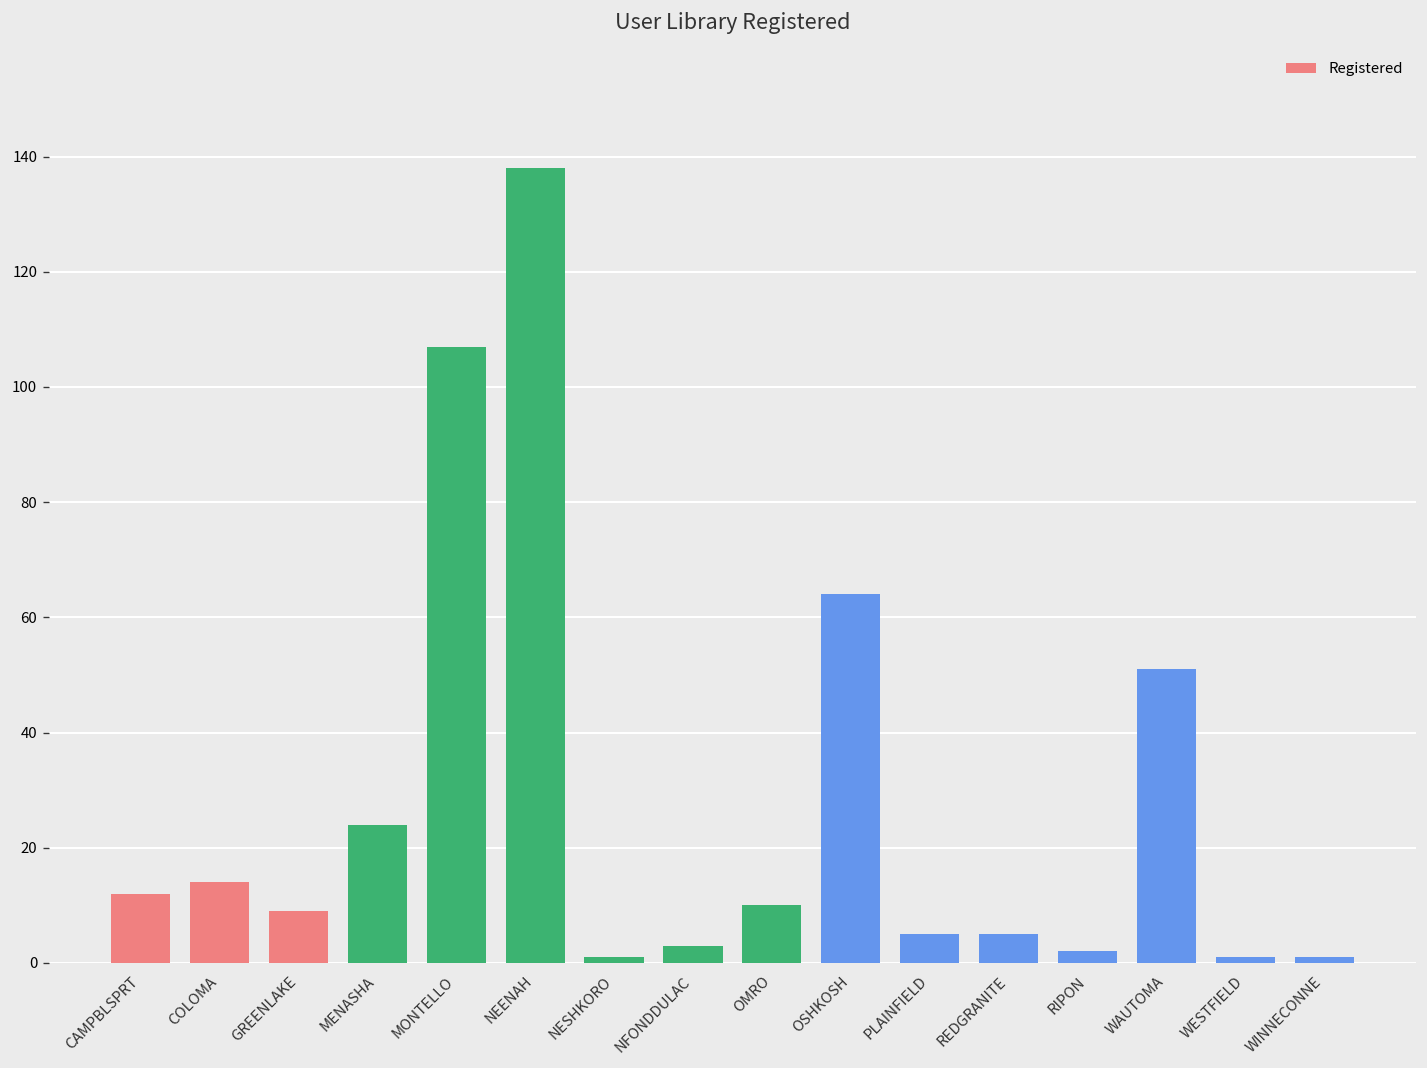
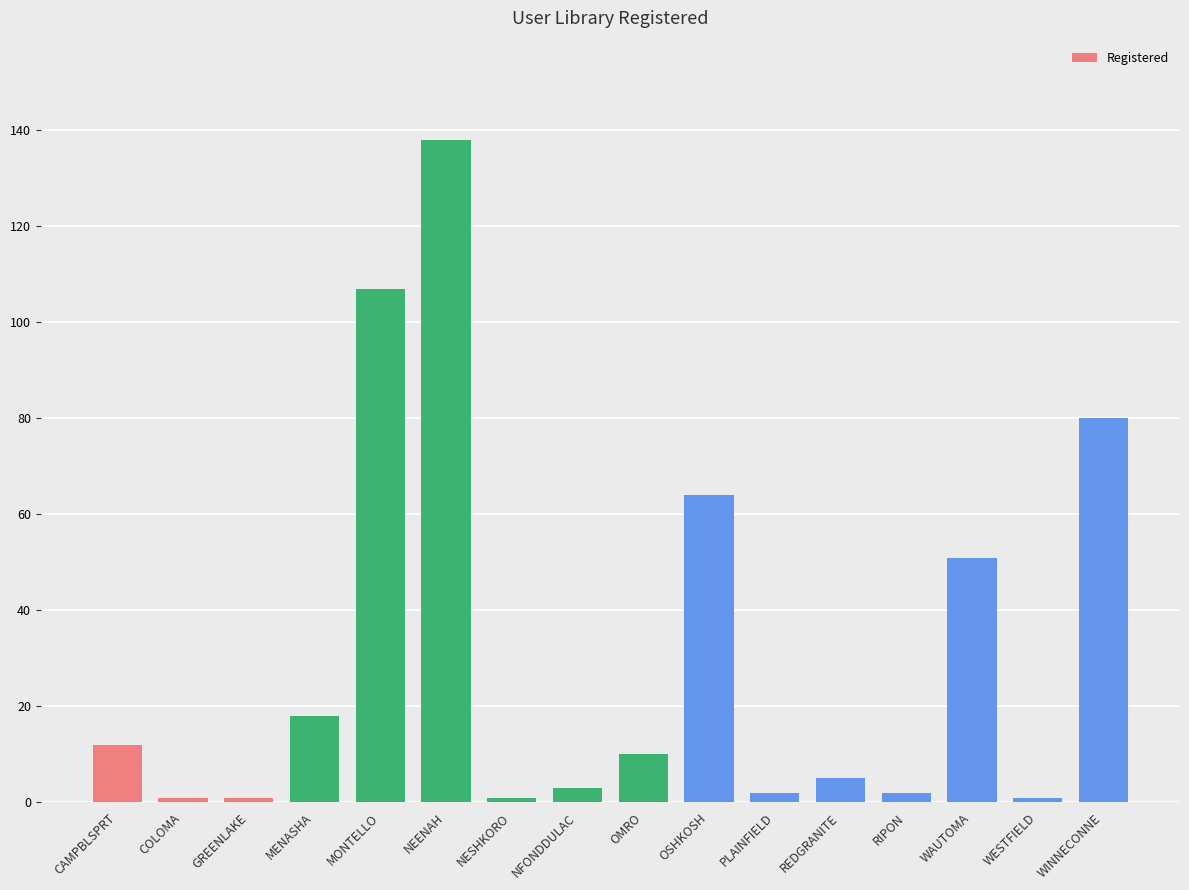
COLOMA: 14 -> 1
GREENLAKE: 9 -> 1
MENASHA: 24 -> 18
PLAINFIELD: 5 -> 2
WINNECONNE: 1 -> 80
